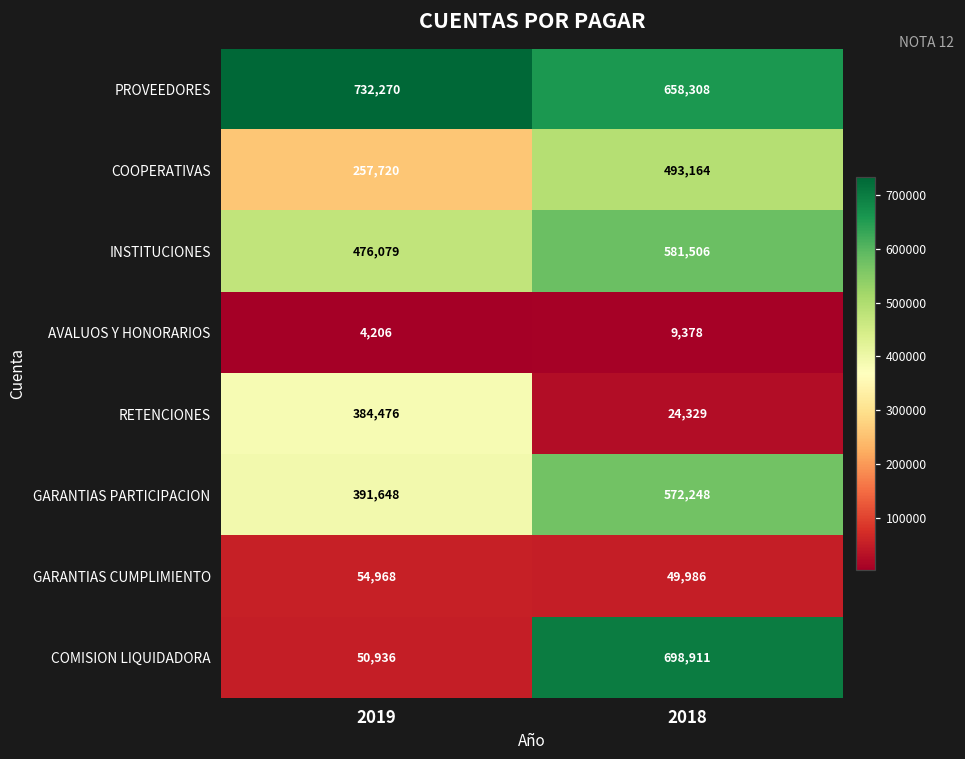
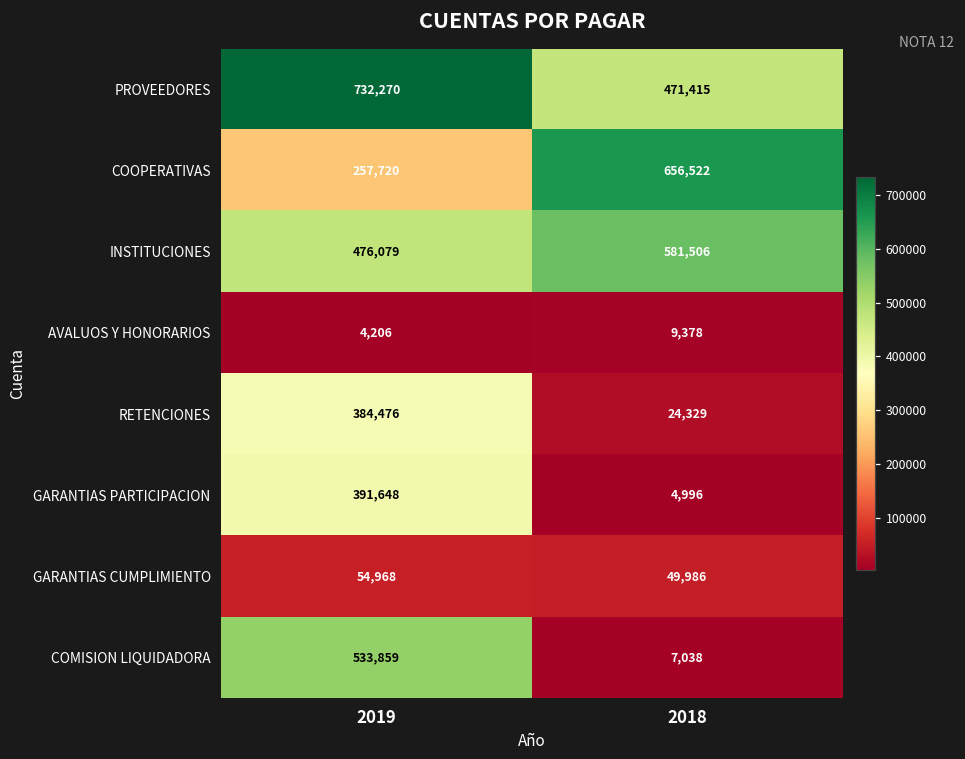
PROVEEDORES, 2018: 658,308 -> 471,415
COOPERATIVAS, 2018: 493,164 -> 656,522
GARANTIAS PARTICIPACION, 2018: 572,248 -> 4,996
COMISION LIQUIDADORA, 2019: 50,936 -> 533,859
COMISION LIQUIDADORA, 2018: 698,911 -> 7,038
